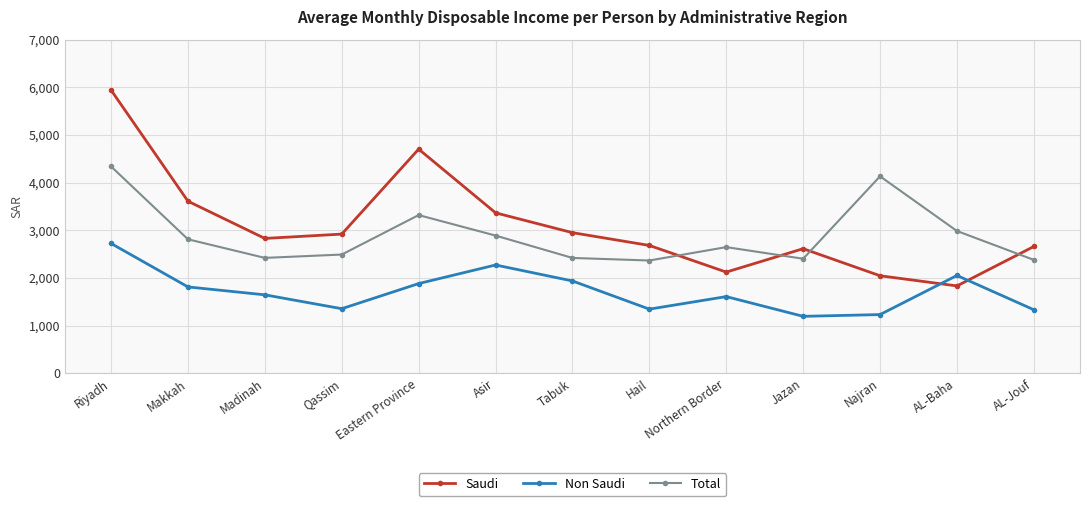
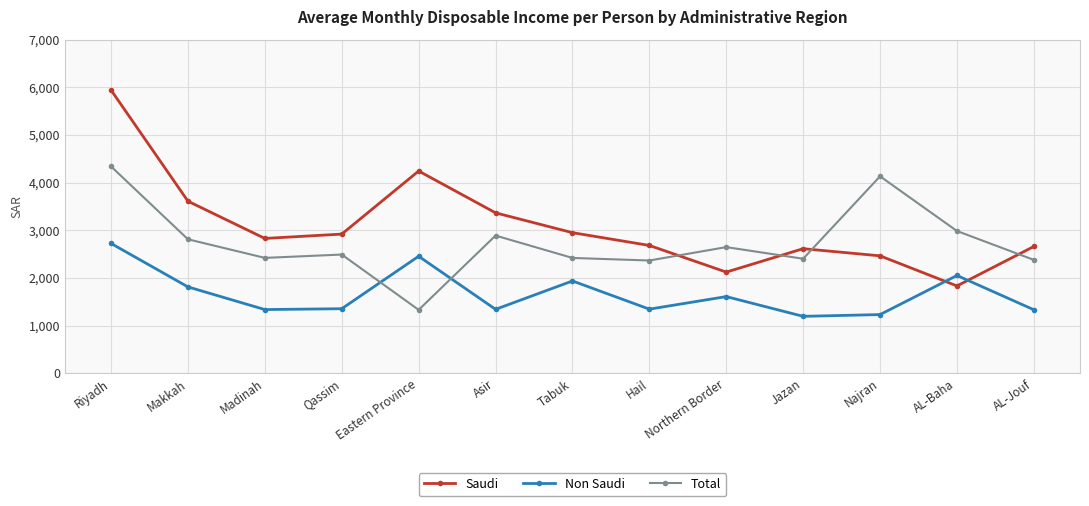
Non Saudi, Madinah: 1,600 -> 1,300
Saudi, Eastern Province: 4,700 -> 4,200
Non Saudi, Eastern Province: 1,900 -> 2,500
Total, Eastern Province: 3,300 -> 1,300
Non Saudi, Asir: 2,300 -> 1,300
Saudi, Najran: 2,000 -> 2,500
